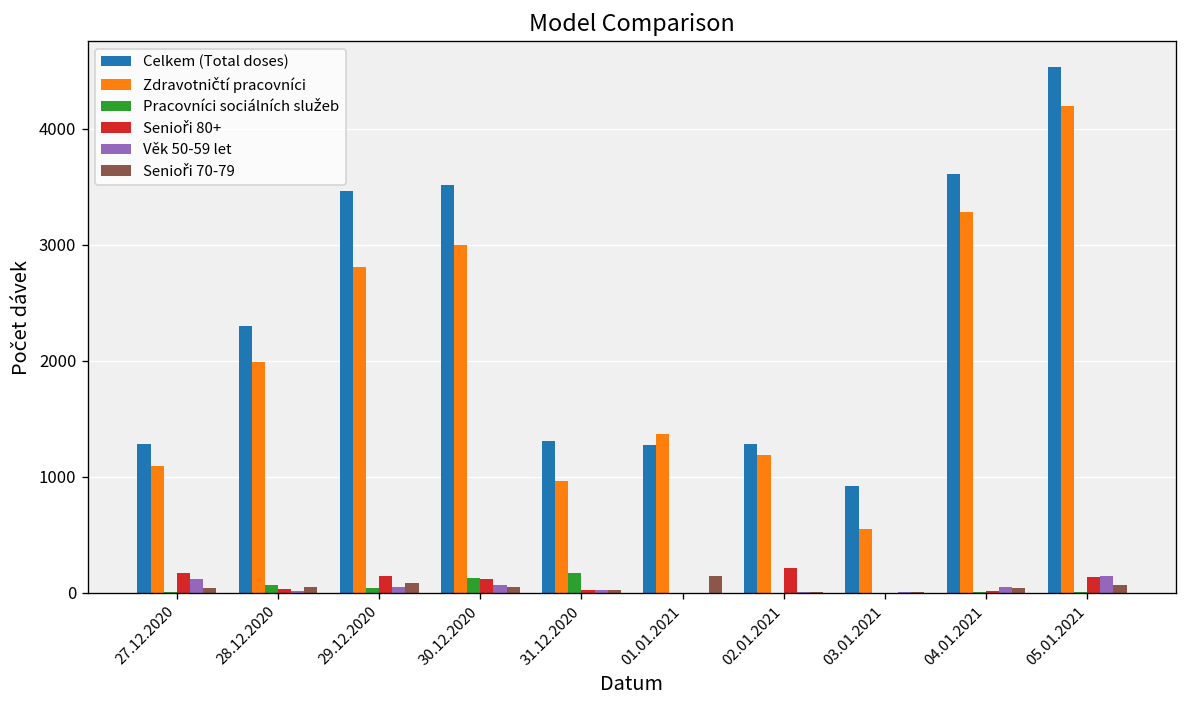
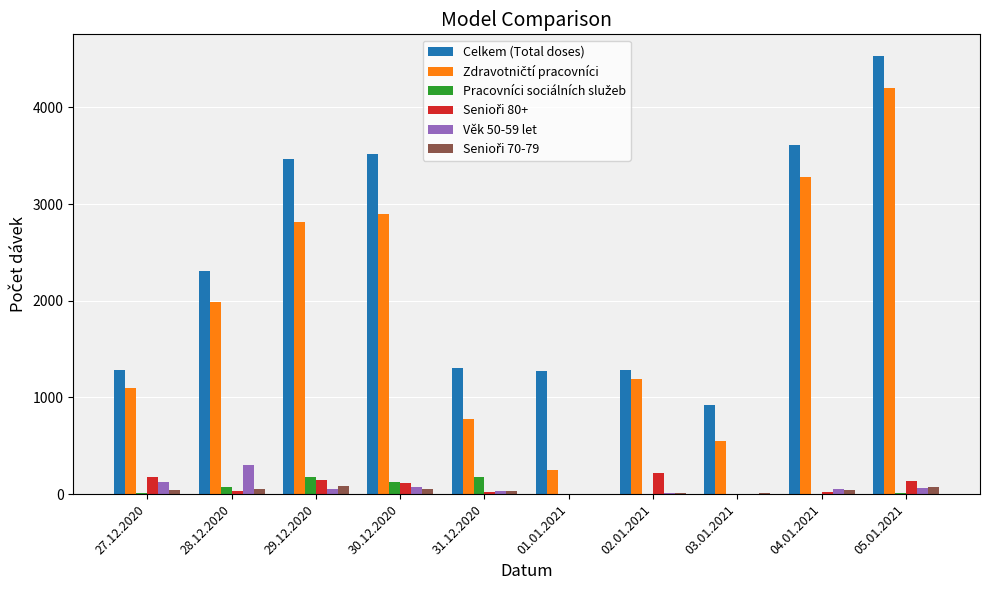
Věk 50-59 let, 28.12.2020: 0 -> 300
Pracovníci sociálních služeb, 29.12.2020: 0 -> 200
Zdravotničtí pracovníci, 30.12.2020: 3000 -> 2900
Zdravotničtí pracovníci, 31.12.2020: 1000 -> 800
Zdravotničtí pracovníci, 01.01.2021: 1400 -> 200
Senioři 70-79, 01.01.2021: 100 -> 0
Věk 50-59 let, 05.01.2021: 140 -> 60
